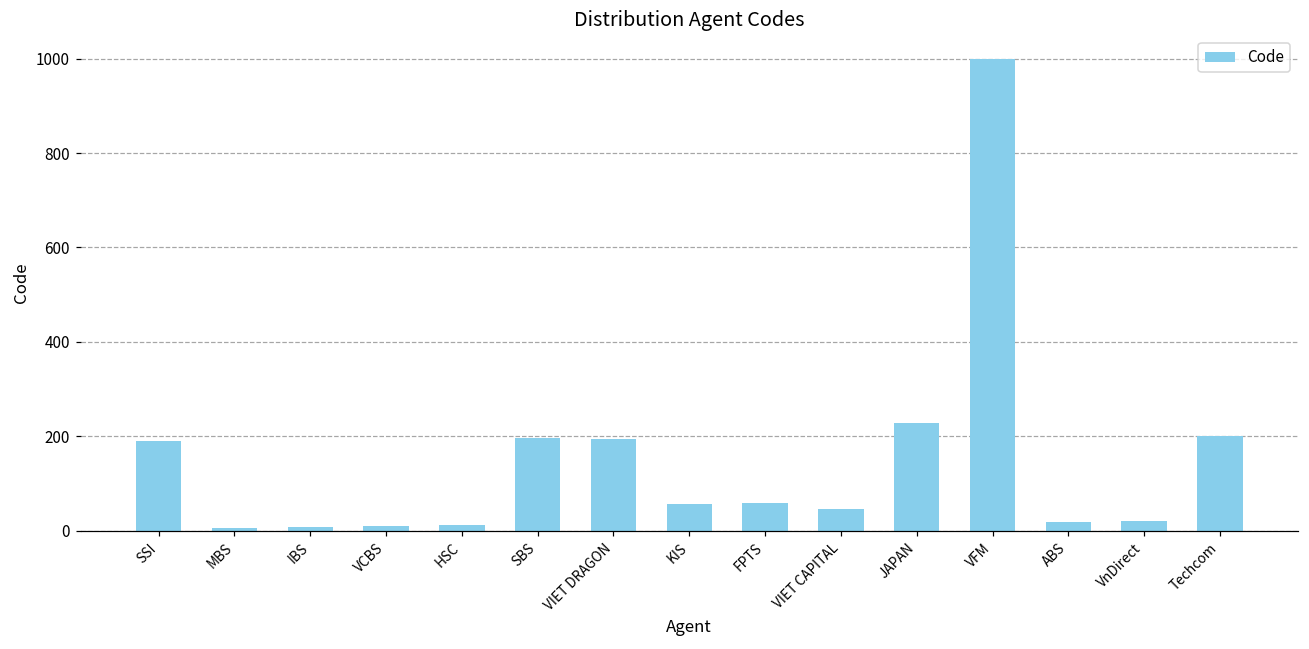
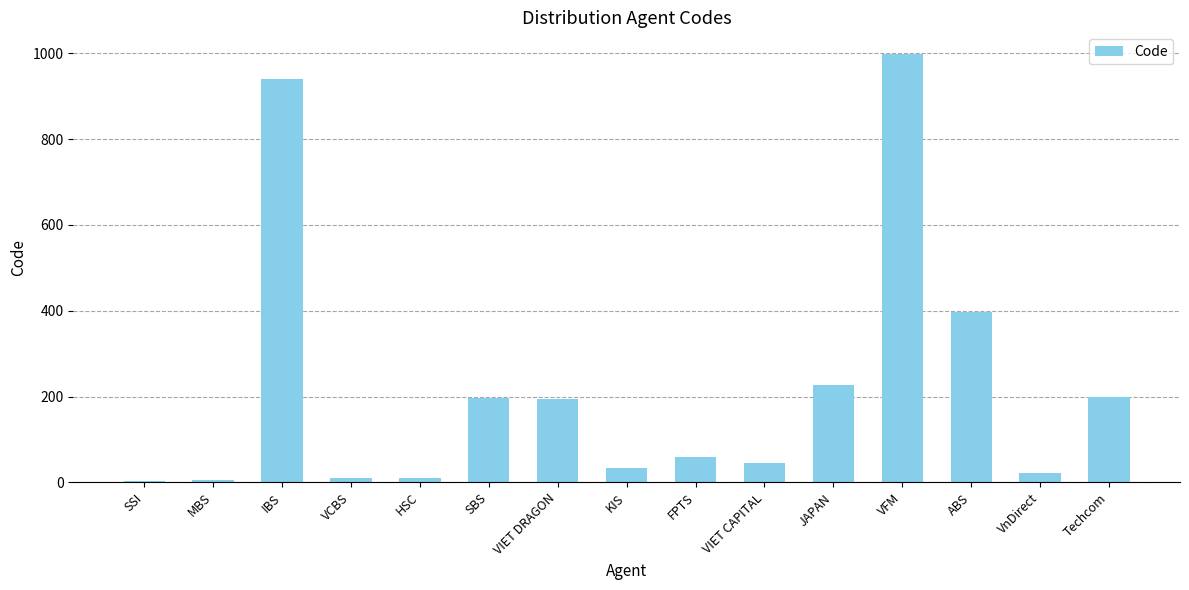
SSI: 190 -> 0
IBS: 10 -> 940
KIS: 60 -> 30
ABS: 20 -> 400
